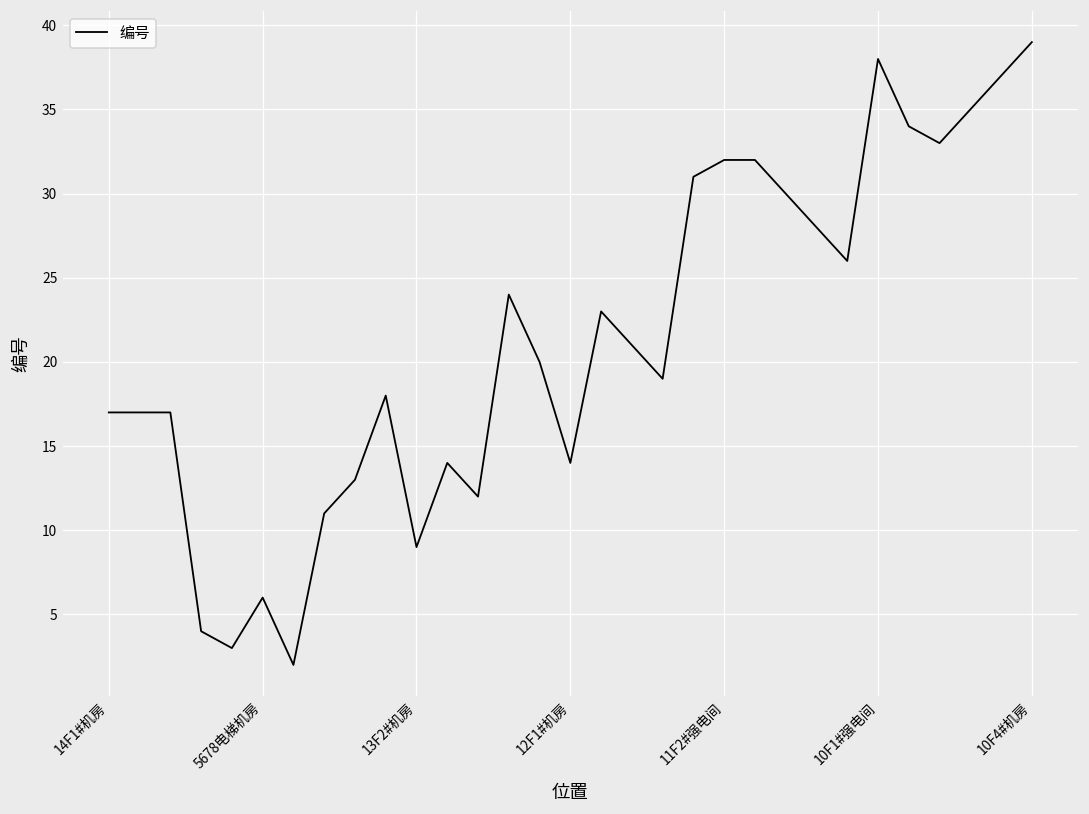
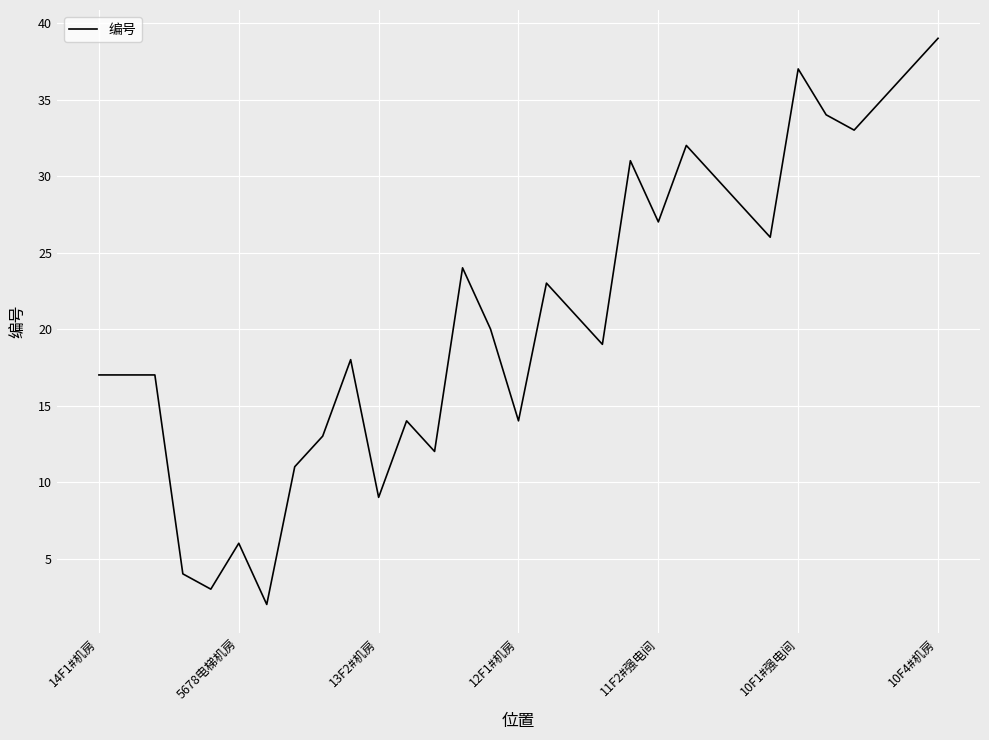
11F2#强电间: 32 -> 27
10F1#强电间: 38 -> 37
